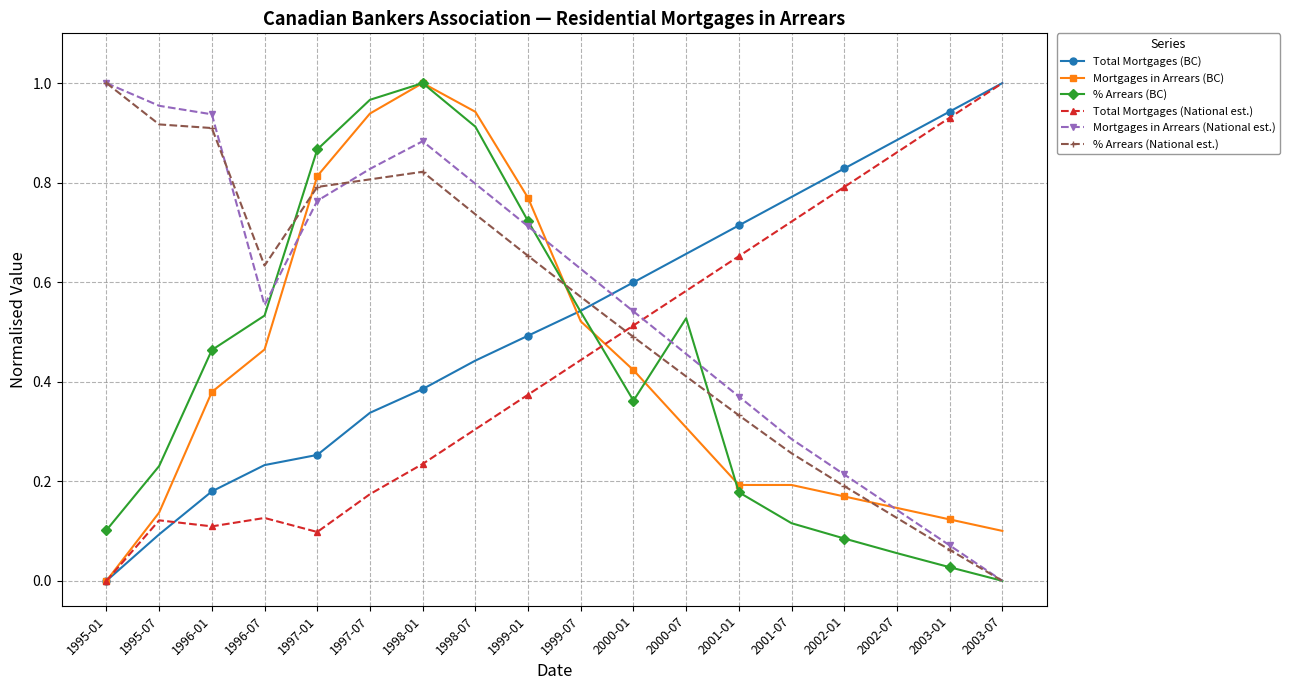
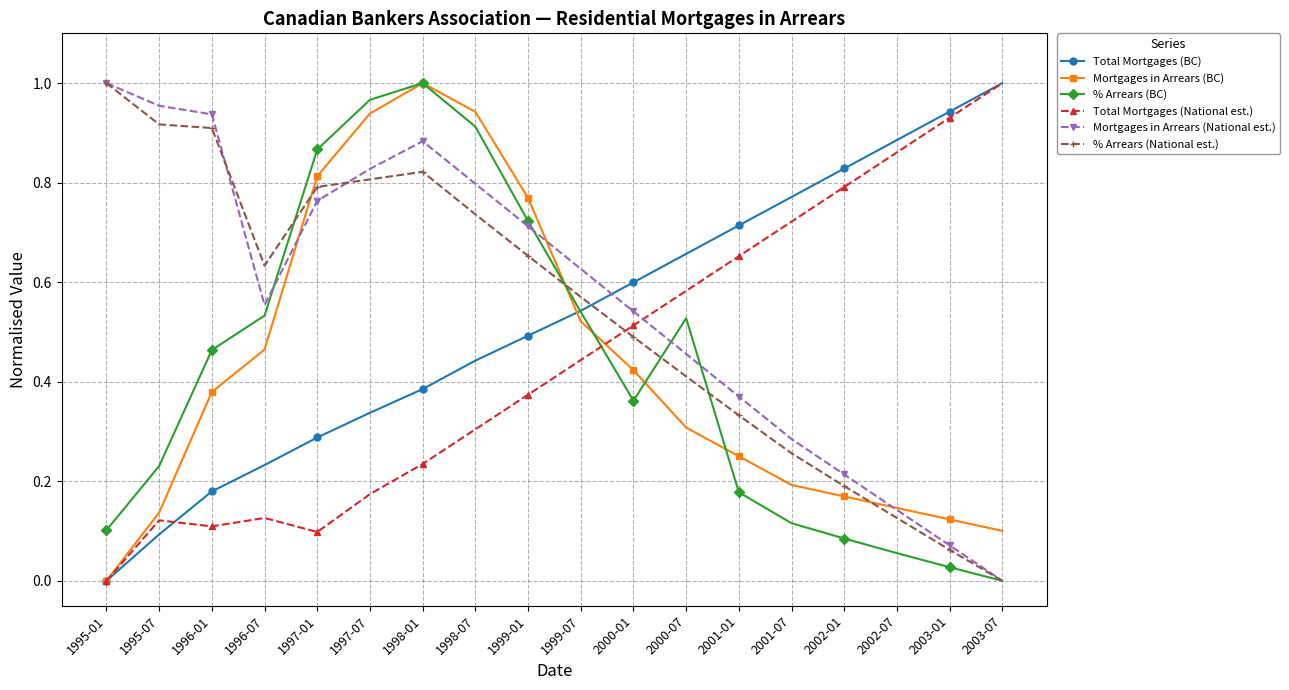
Total Mortgages (BC), 1997-01: 0.25 -> 0.29
Mortgages in Arrears (BC), 2001-01: 0.19 -> 0.25
